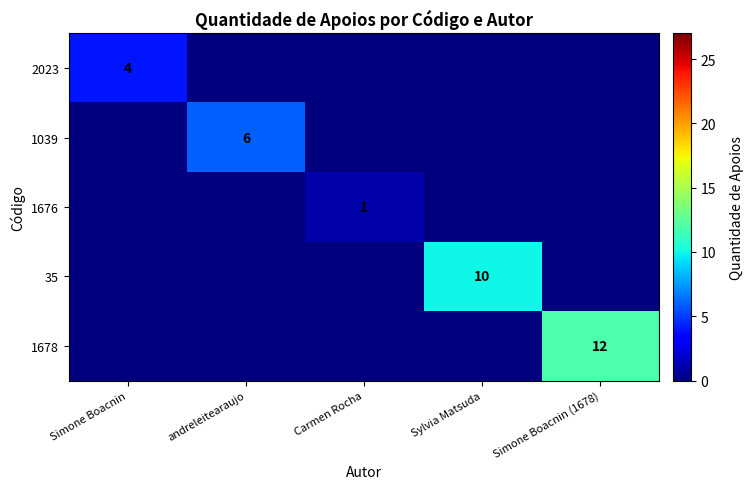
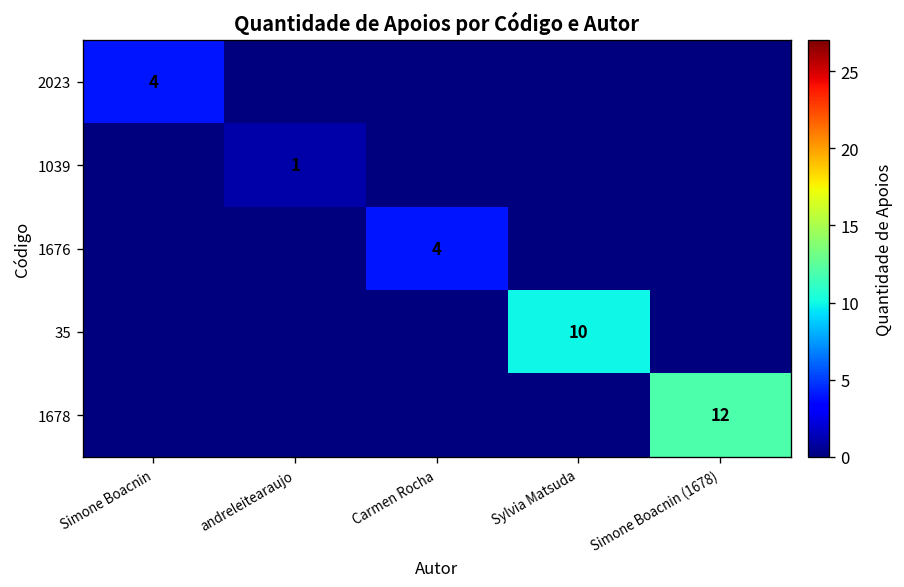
1039, andreleitearaujo: 6 -> 1
1676, Carmen Rocha: 1 -> 4
